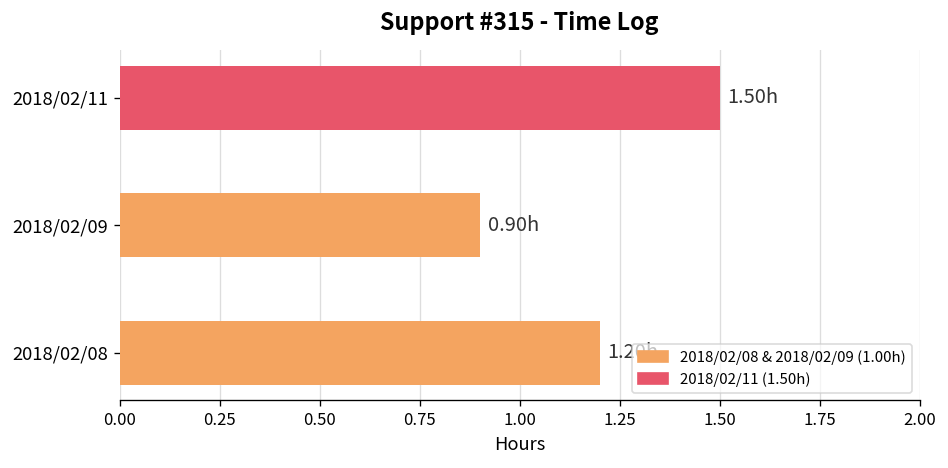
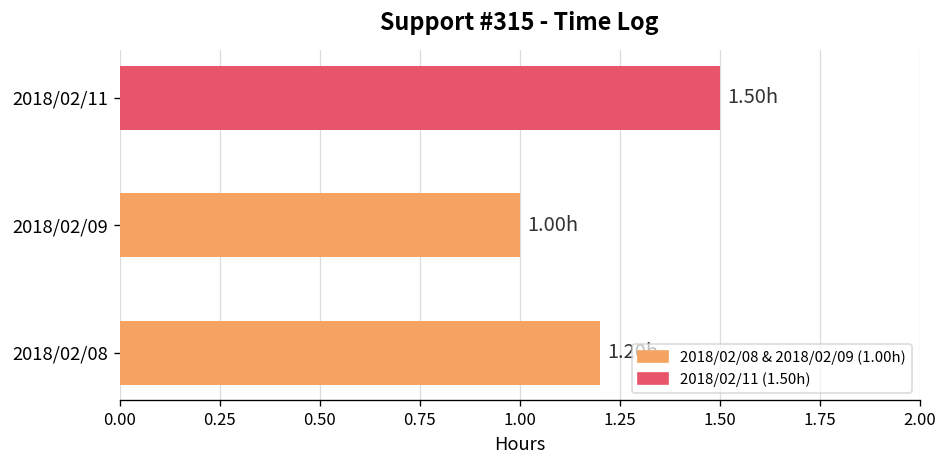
2018/02/09: 0.90h -> 1.00h
